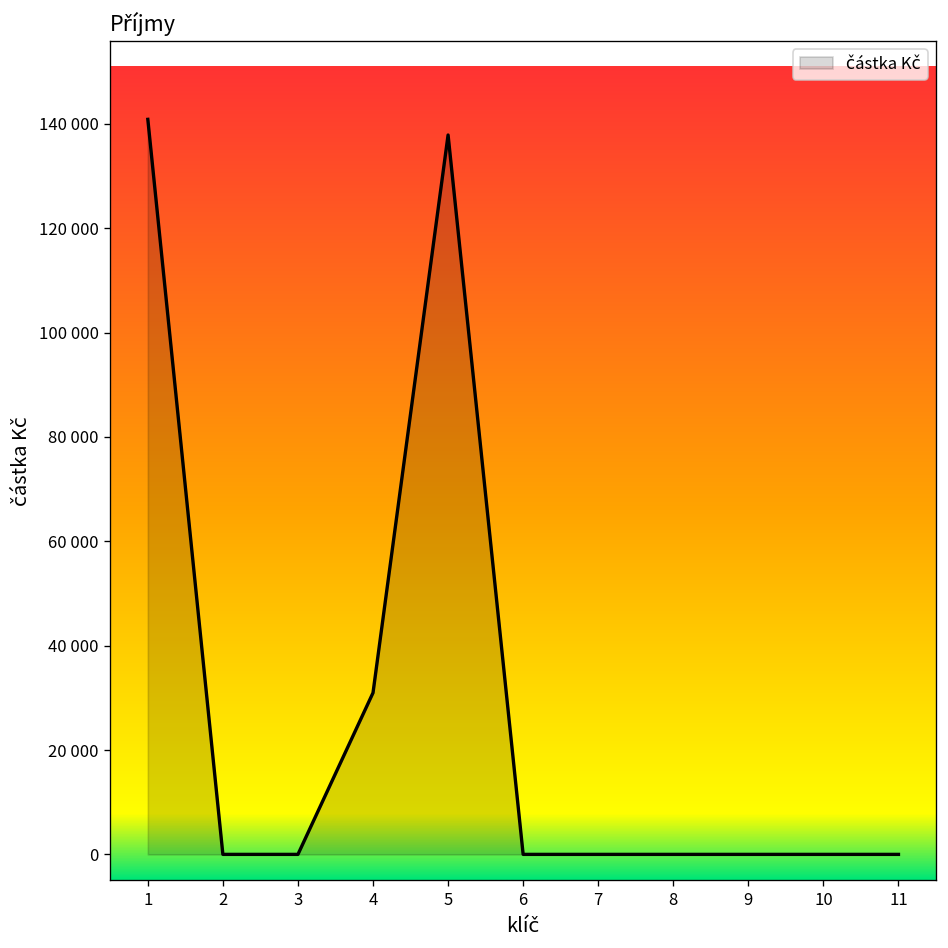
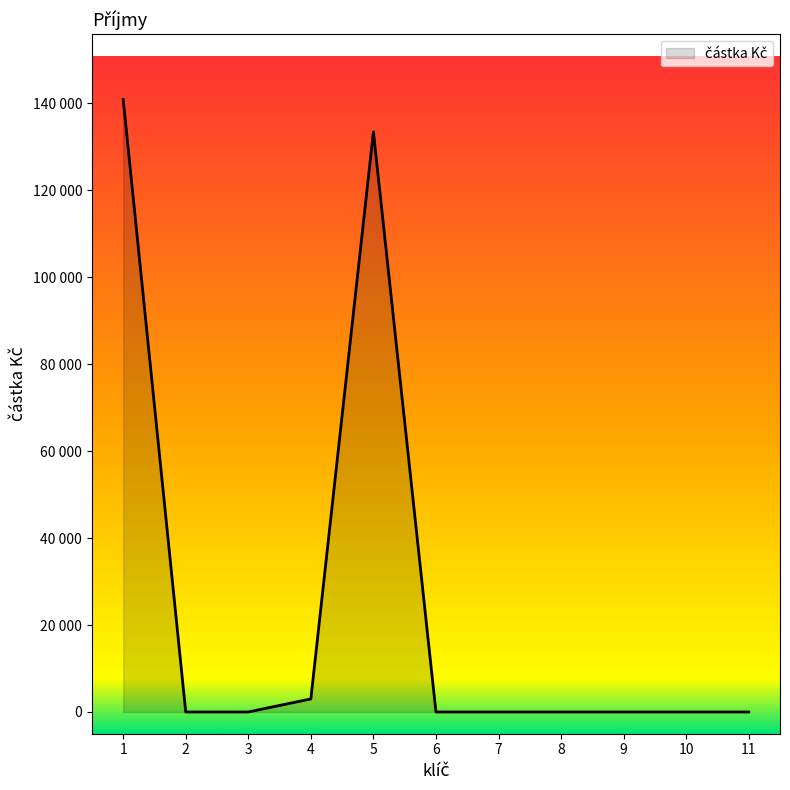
4: 31000 -> 3000
5: 138000 -> 133000
